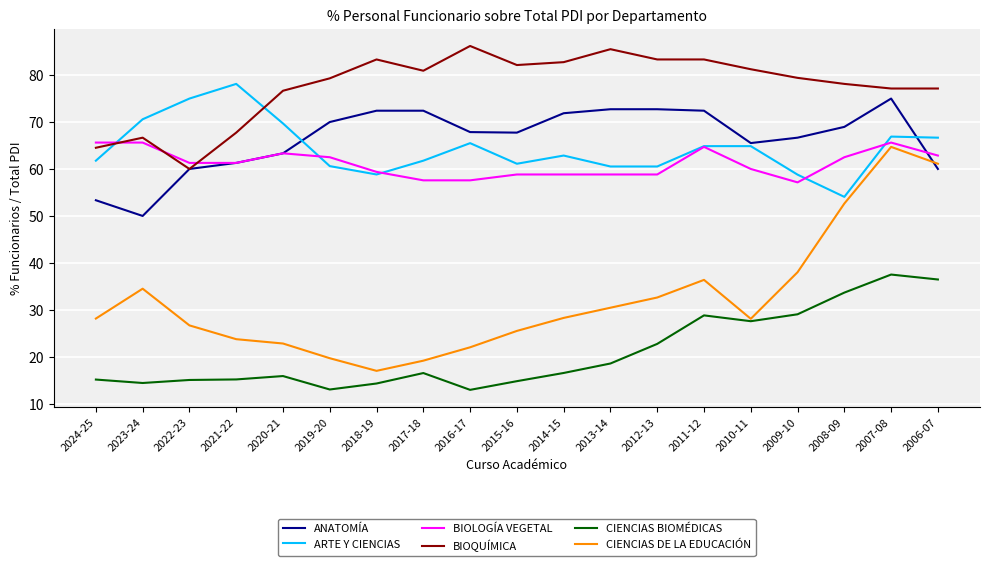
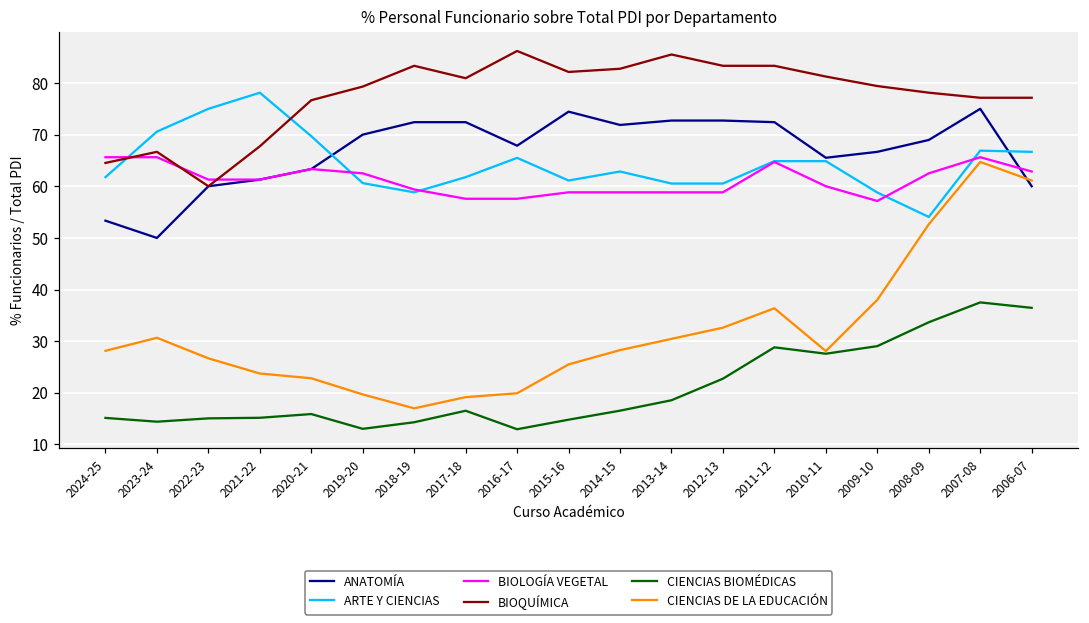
CIENCIAS DE LA EDUCACIÓN, 2023-24: 34 -> 31
CIENCIAS DE LA EDUCACIÓN, 2016-17: 22 -> 20
ANATOMÍA, 2015-16: 68 -> 74
